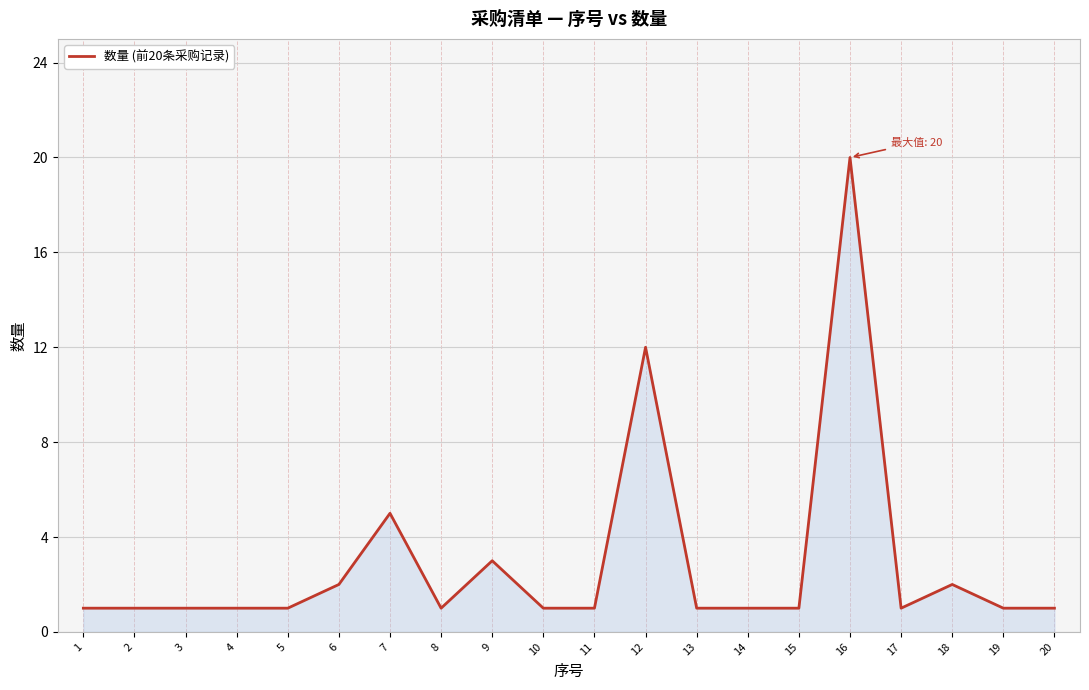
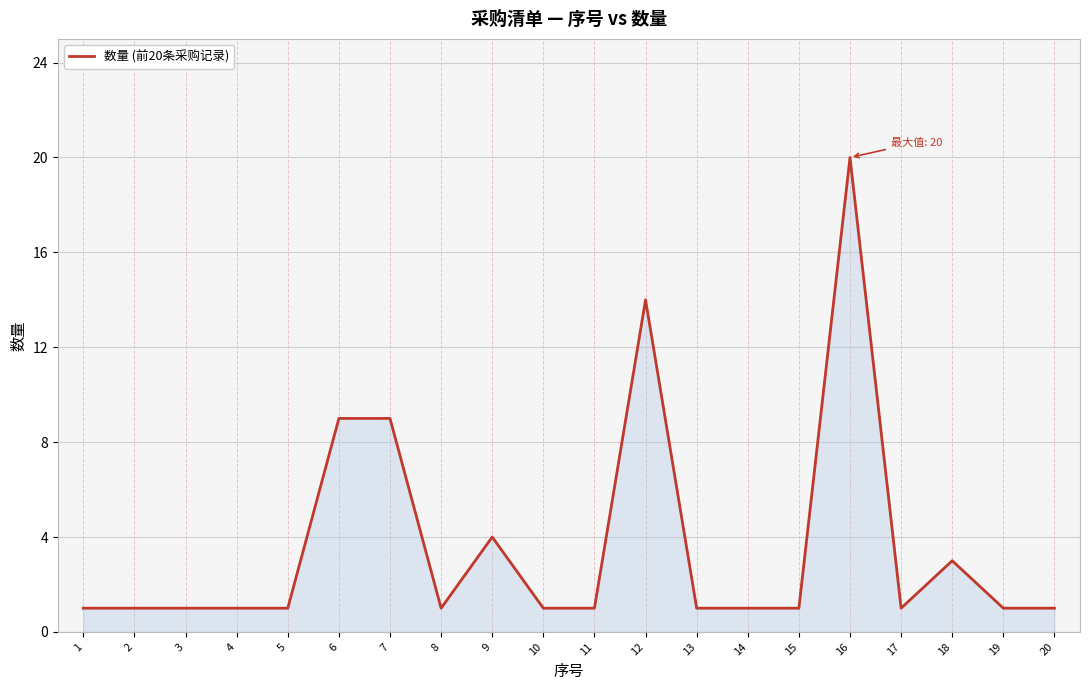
6: 2 -> 9
7: 5 -> 9
9: 3 -> 4
12: 12 -> 14
18: 2 -> 3
